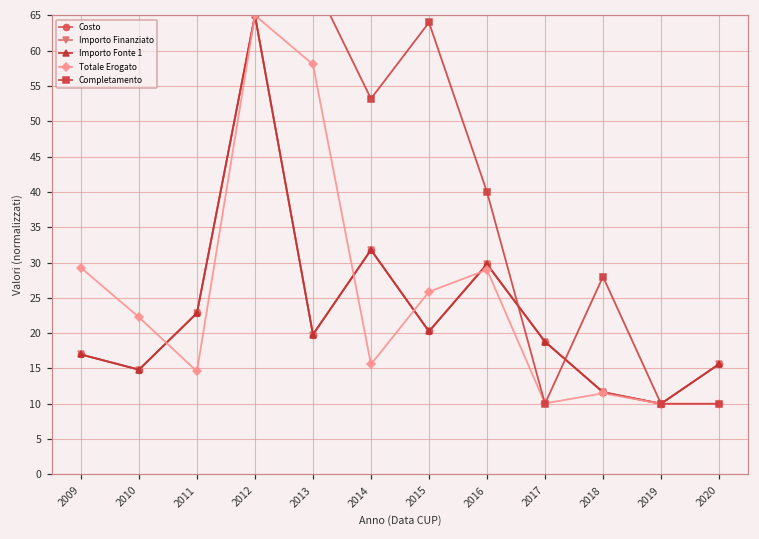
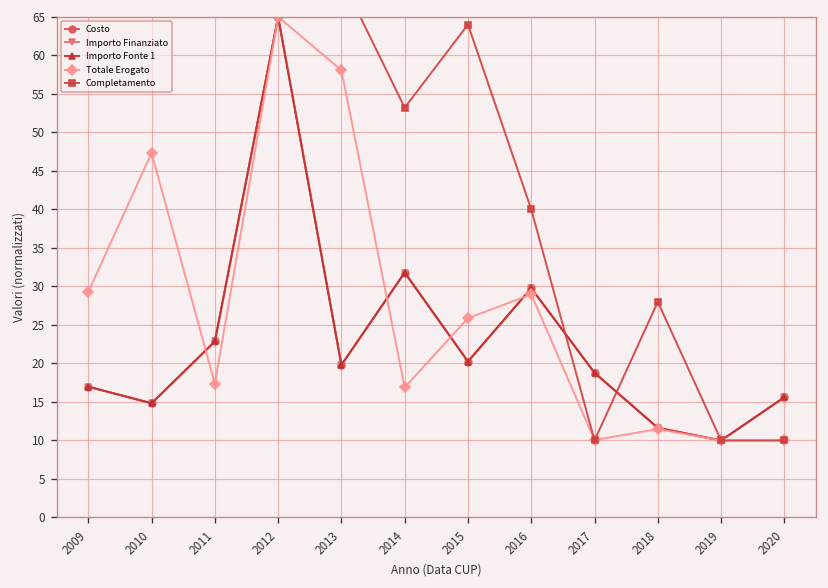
Totale Erogato, 2010: 22 -> 47
Totale Erogato, 2011: 15 -> 17
Totale Erogato, 2014: 16 -> 17
